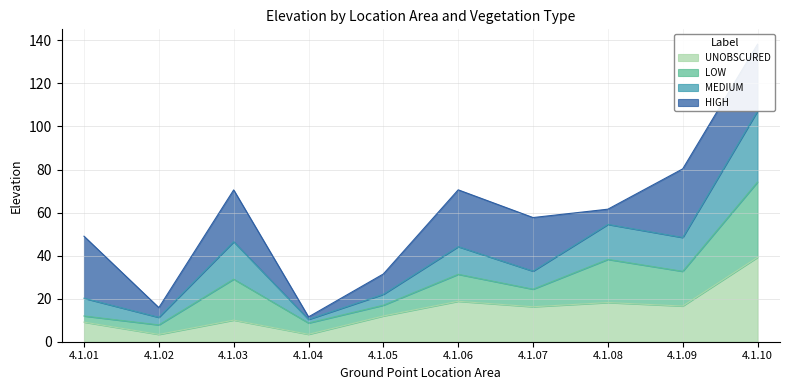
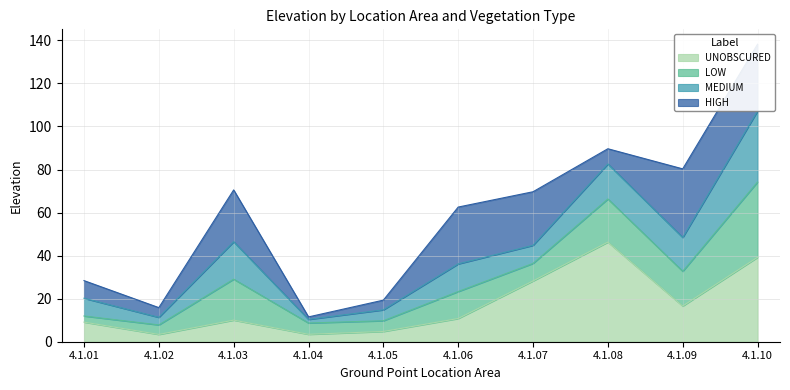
HIGH, 4.1.01: 29 -> 8
UNOBSCURED, 4.1.05: 12 -> 5
HIGH, 4.1.05: 9 -> 5
UNOBSCURED, 4.1.06: 19 -> 11
UNOBSCURED, 4.1.07: 16 -> 28
UNOBSCURED, 4.1.08: 18 -> 46
